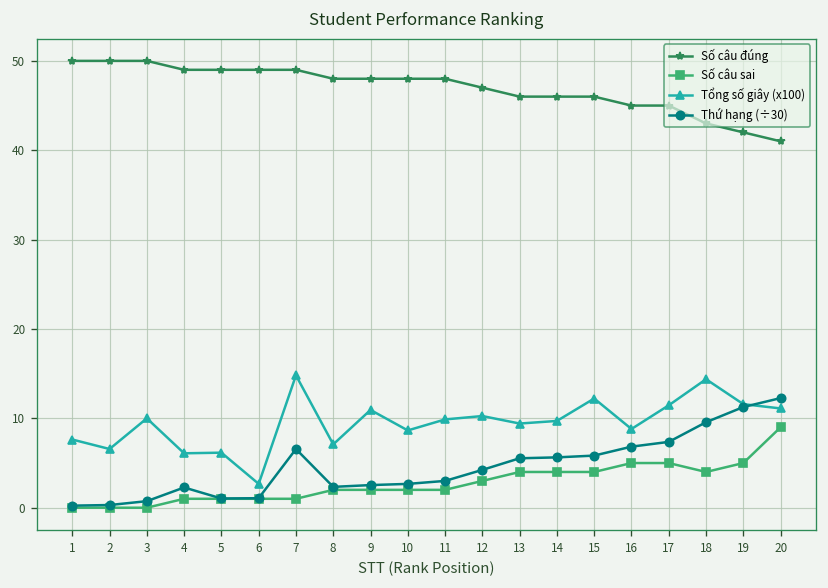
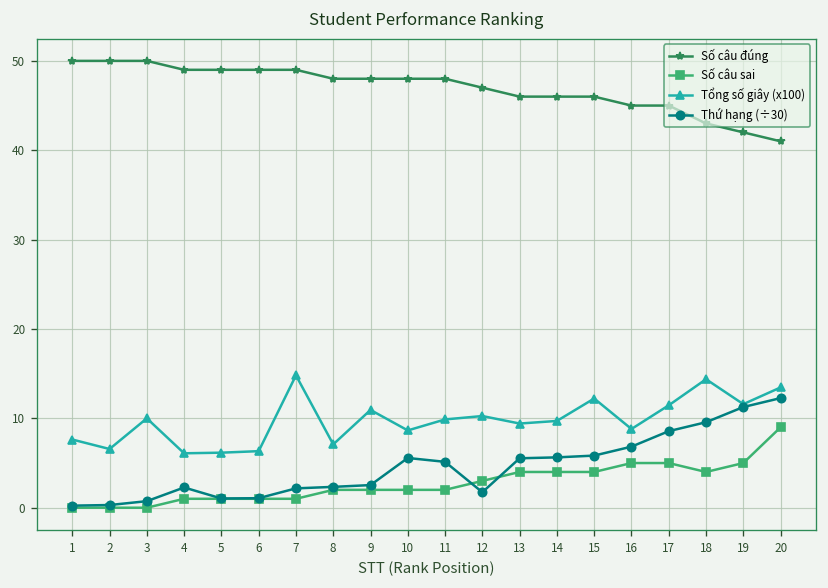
Tổng số giây (x100), 6: 3 -> 6
Thứ hạng (÷30), 7: 7 -> 2
Thứ hạng (÷30), 10: 3 -> 6
Thứ hạng (÷30), 11: 3 -> 5
Thứ hạng (÷30), 12: 4 -> 2
Thứ hạng (÷30), 17: 7 -> 9
Tổng số giây (x100), 20: 11 -> 13
